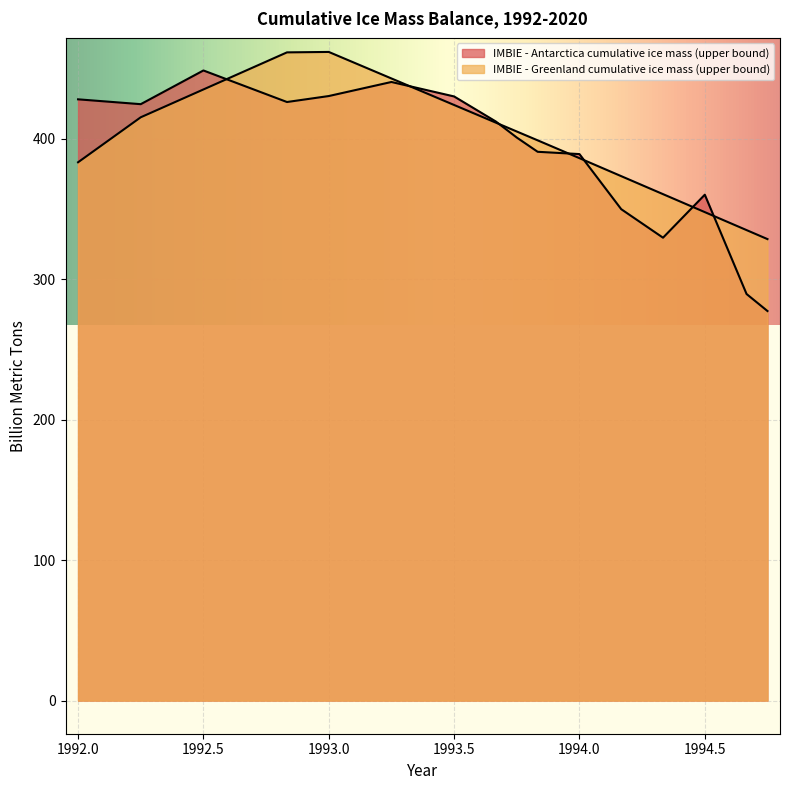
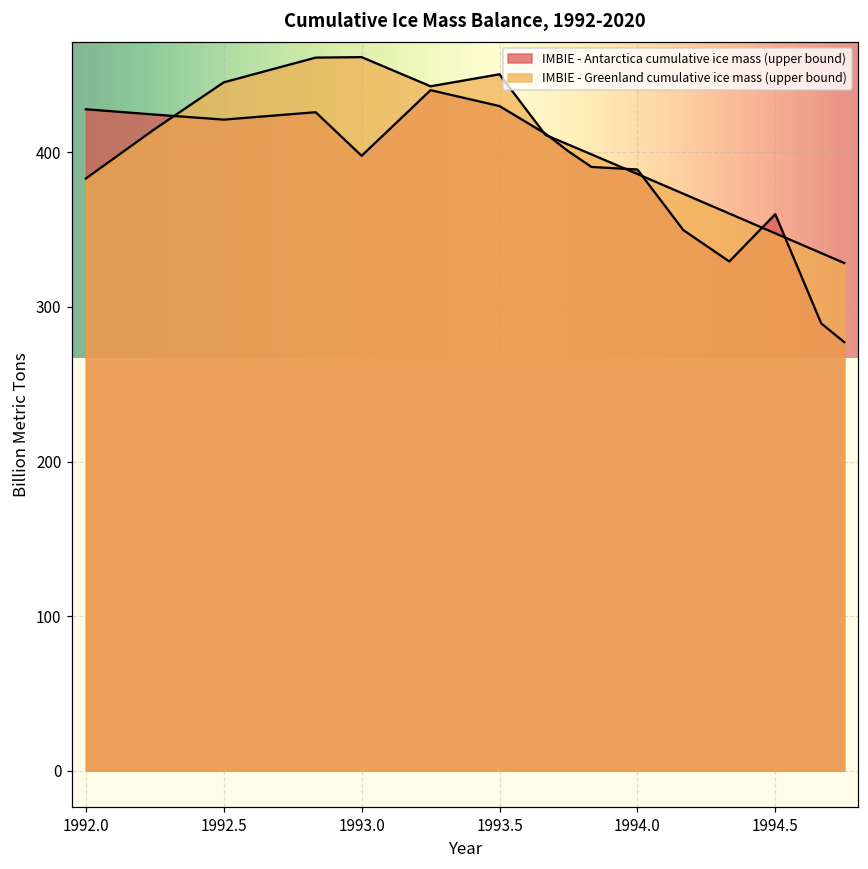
IMBIE - Antarctica cumulative ice mass (upper bound), 1992.5: 448 -> 421
IMBIE - Greenland cumulative ice mass (upper bound), 1992.5: 435 -> 445
IMBIE - Antarctica cumulative ice mass (upper bound), 1993.0: 430 -> 398
IMBIE - Greenland cumulative ice mass (upper bound), 1993.5: 424 -> 451
